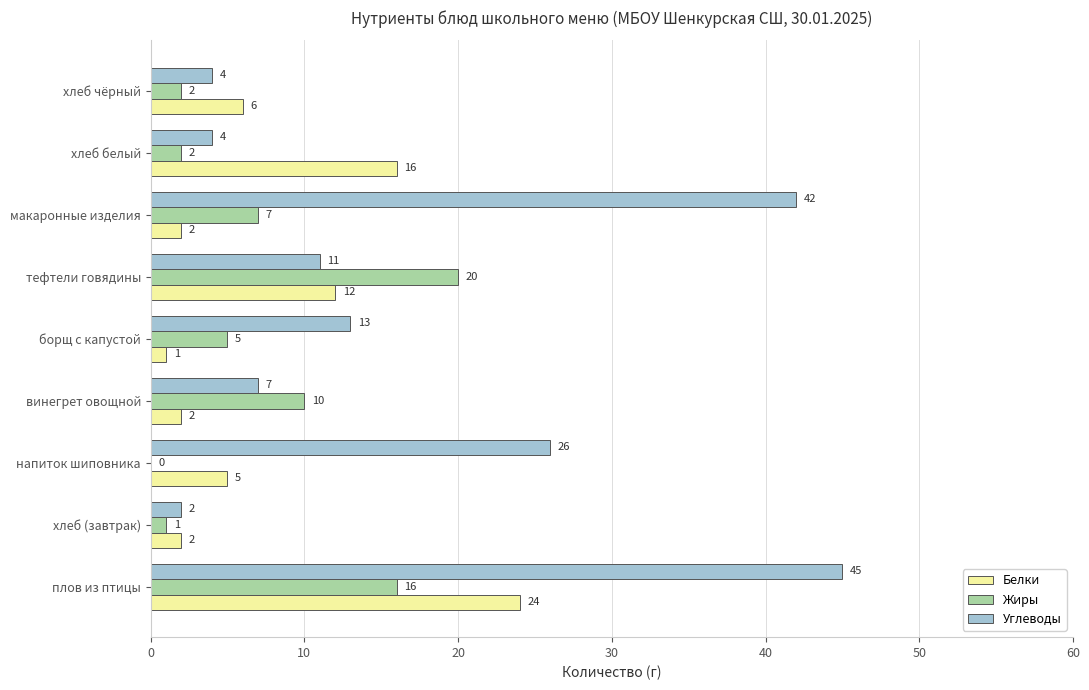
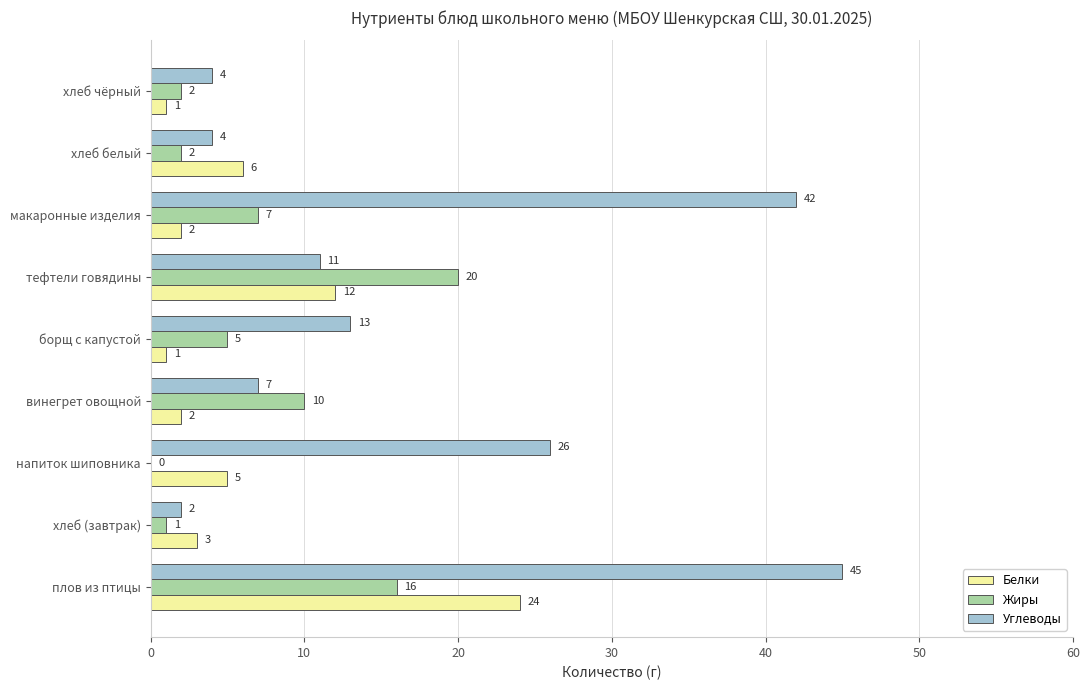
Белки, хлеб чёрный: 6 -> 1
Белки, хлеб белый: 16 -> 6
Белки, хлеб (завтрак): 2 -> 3
